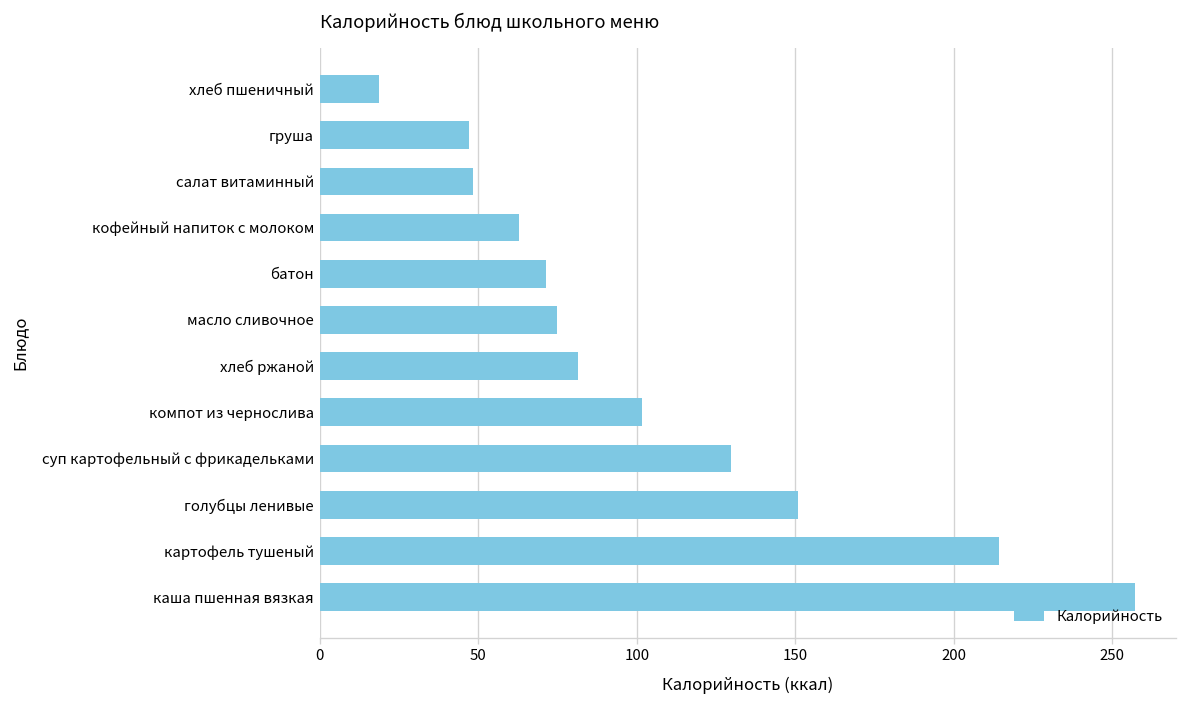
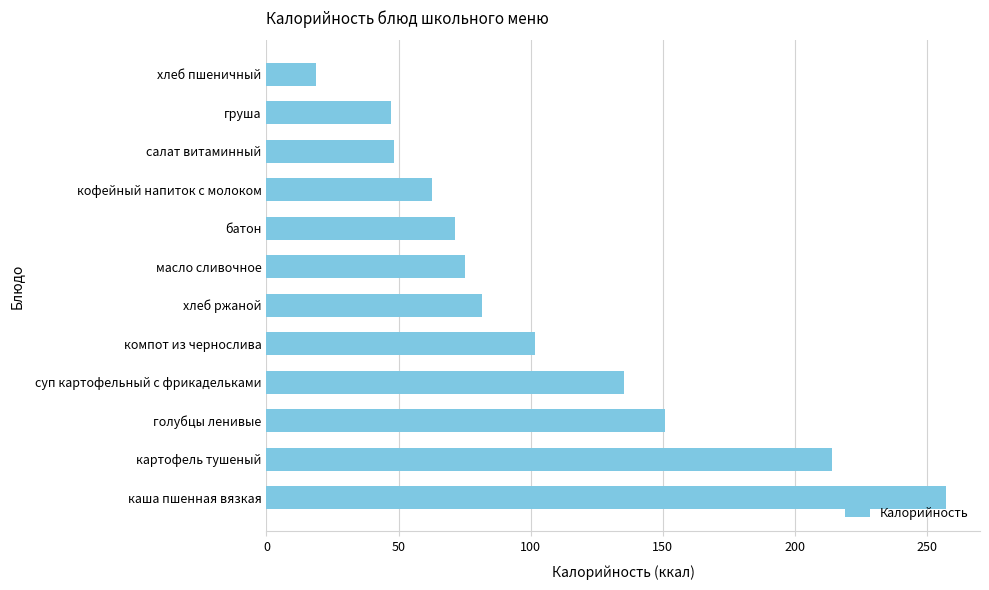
суп картофельный с фрикадельками: 130 -> 135
